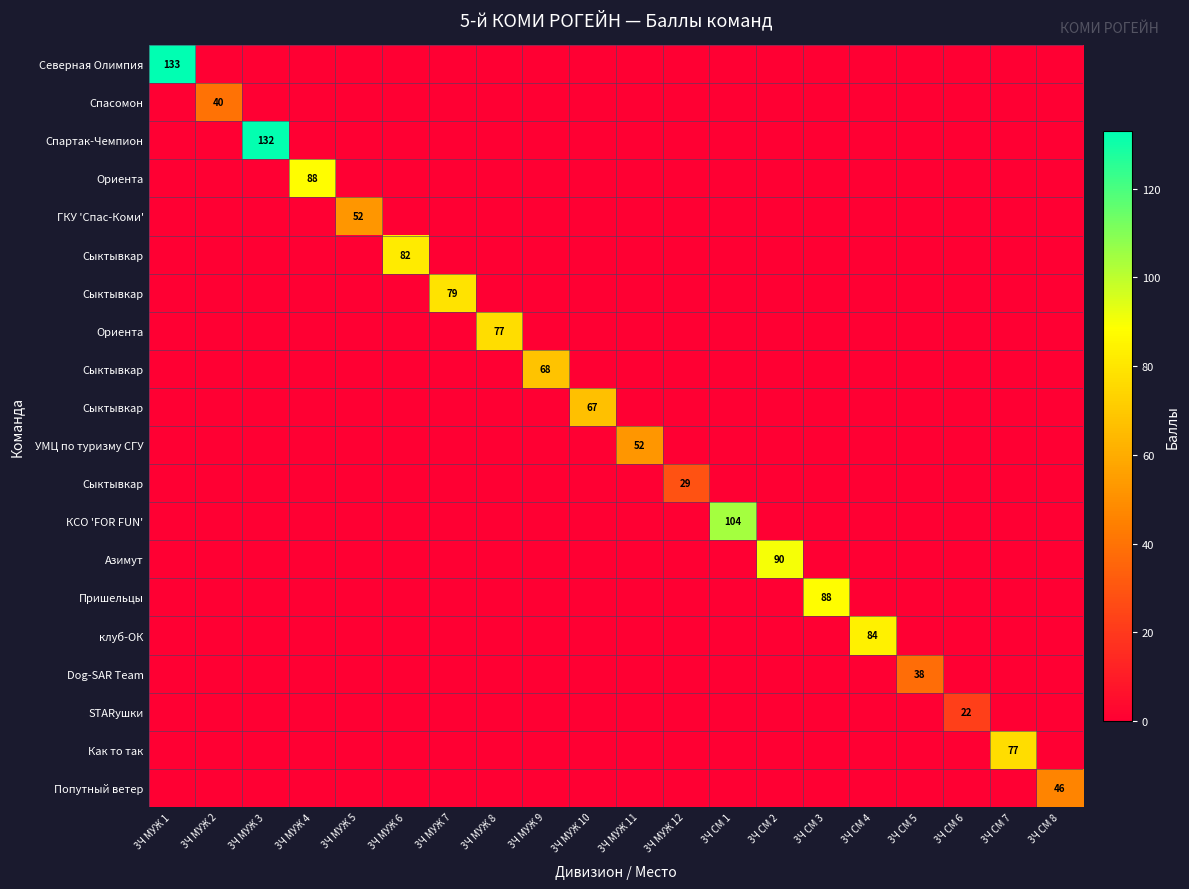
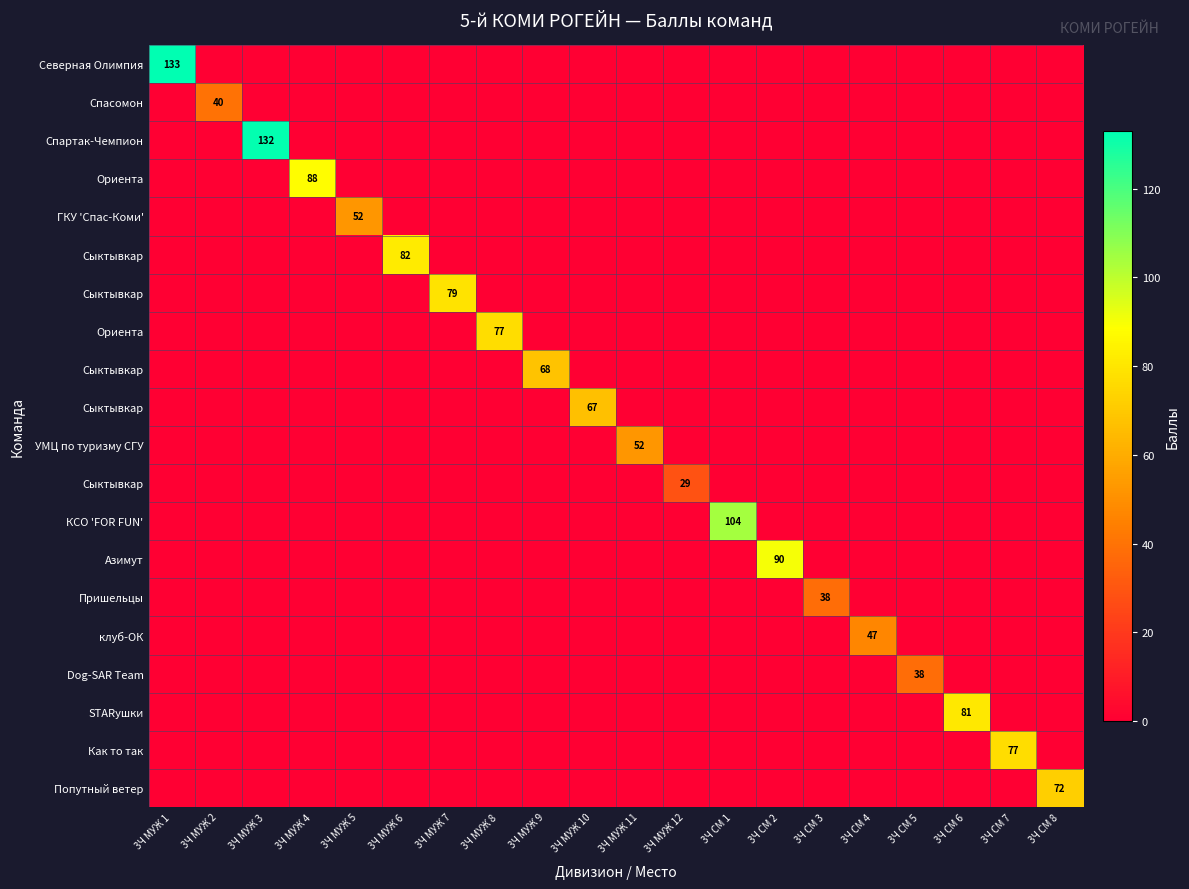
Пришельцы, 3Ч СМ 3: 88 -> 38
клуб-ОК, 3Ч СМ 4: 84 -> 47
STARушки, 3Ч СМ 6: 22 -> 81
Попутный ветер, 3Ч СМ 8: 46 -> 72
